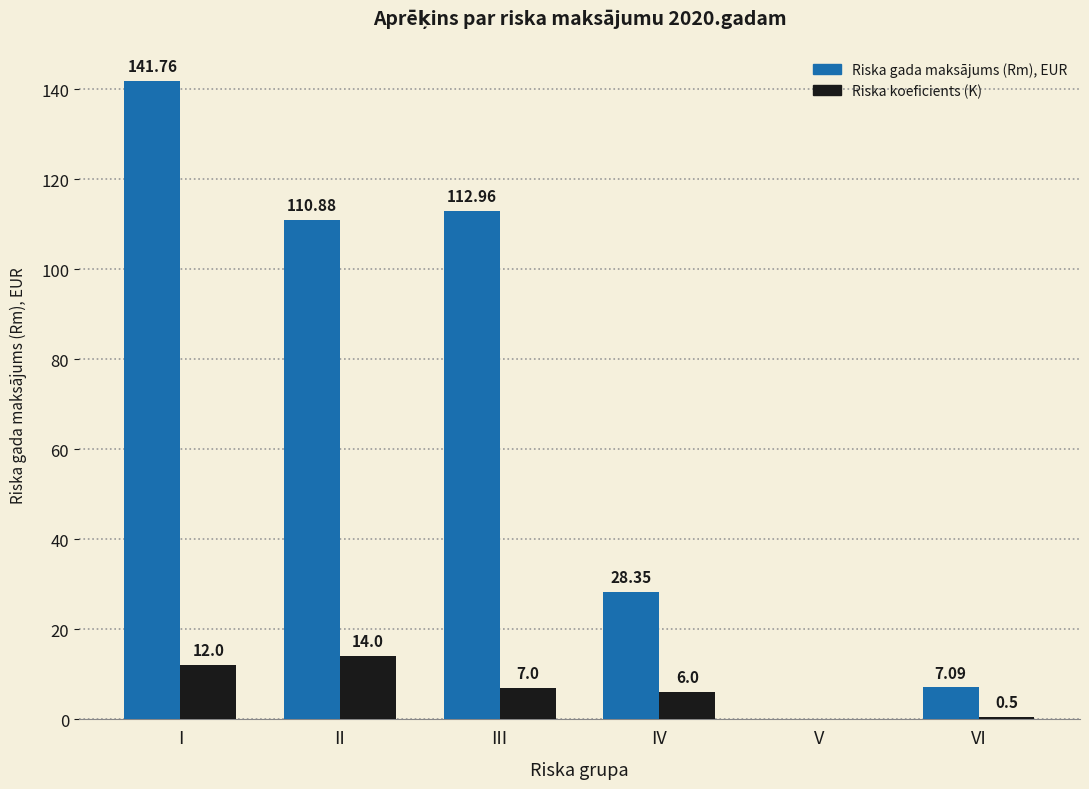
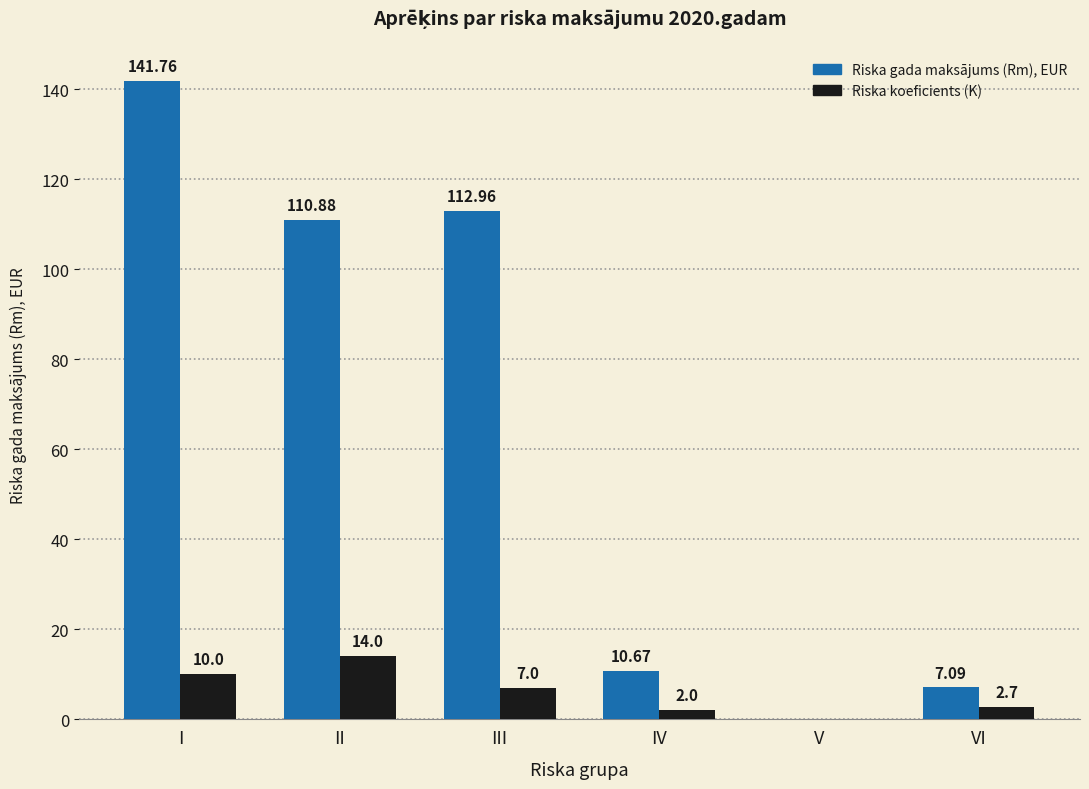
Riska koeficients (K), I: 12.0 -> 10.0
Riska gada maksājums (Rm), EUR, IV: 28.35 -> 10.67
Riska koeficients (K), IV: 6.0 -> 2.0
Riska koeficients (K), VI: 0.5 -> 2.7
